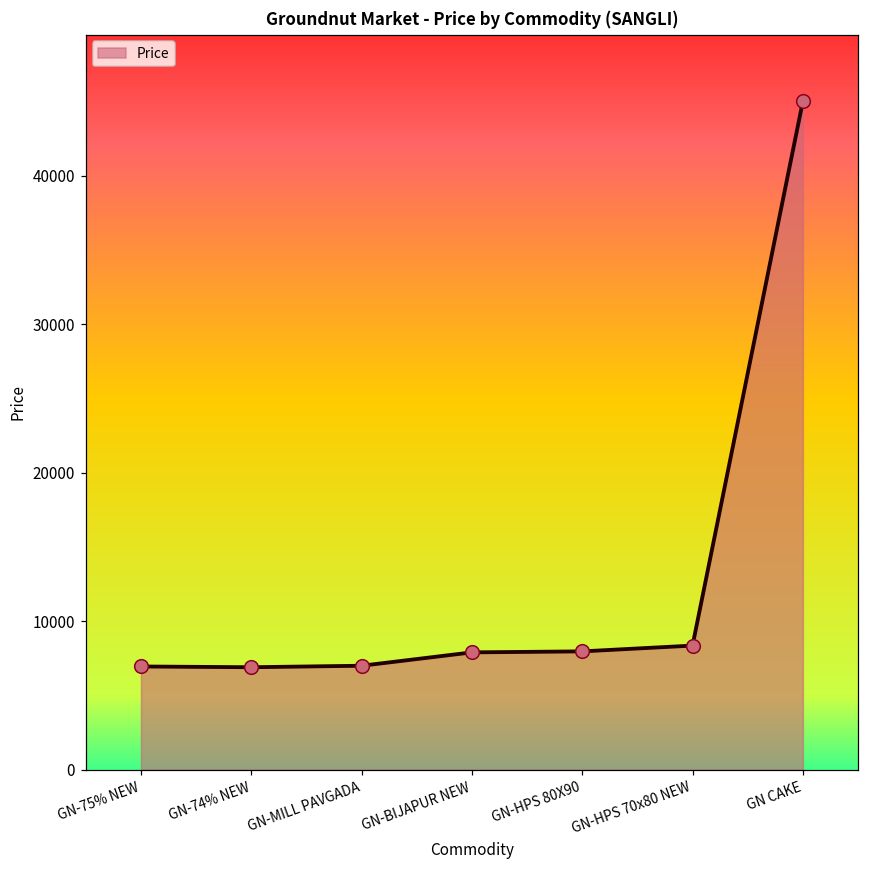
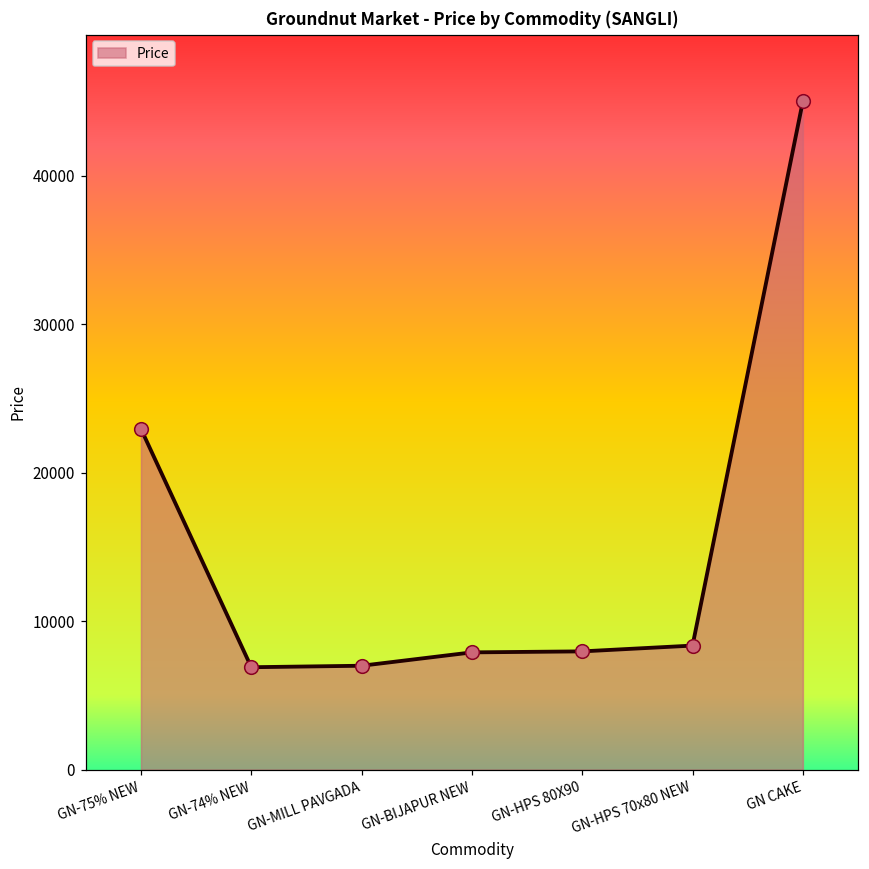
GN-75% NEW: 7000 -> 22900
